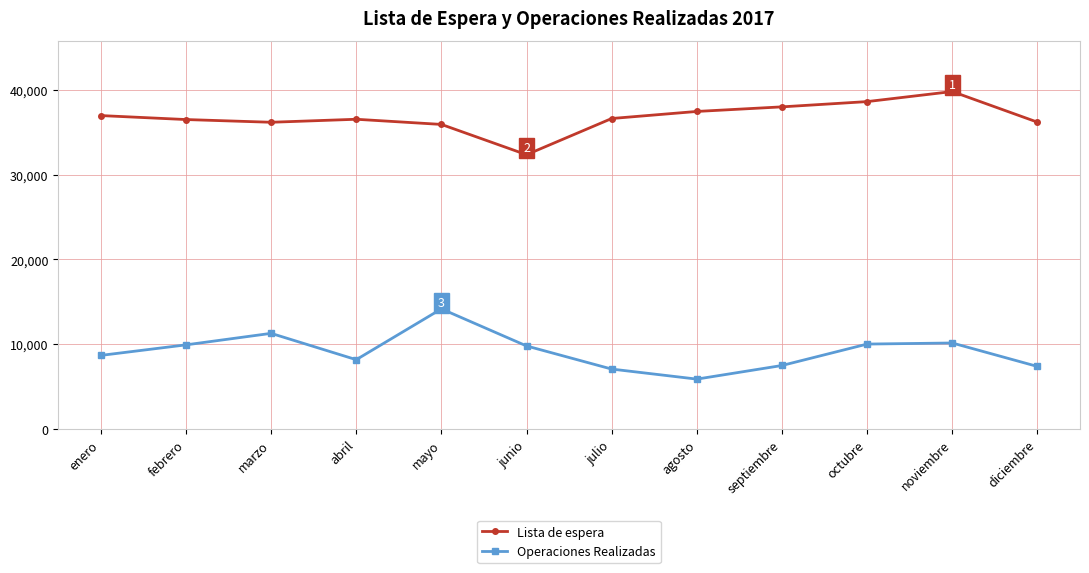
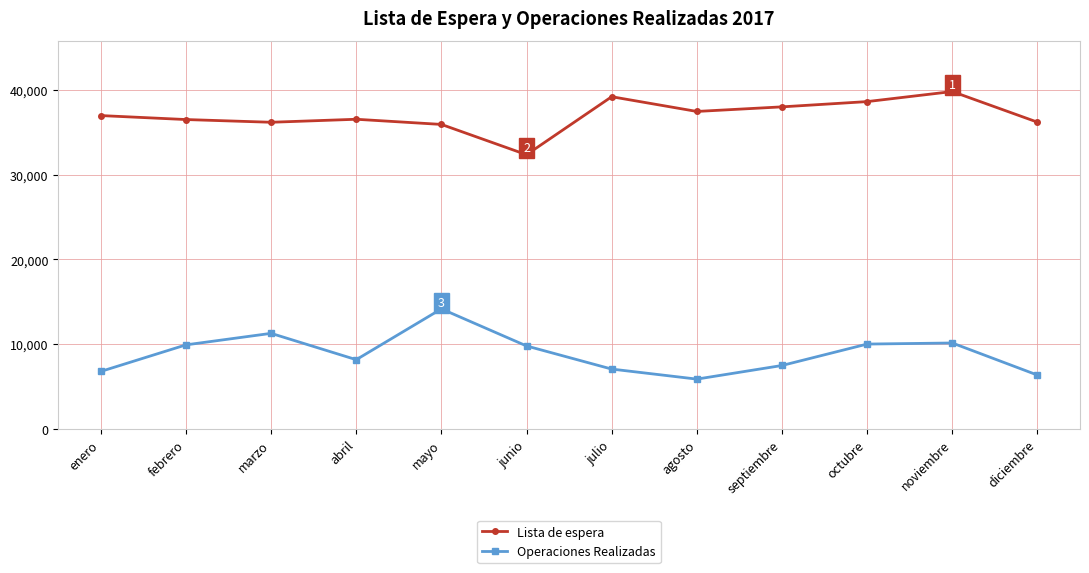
Operaciones Realizadas, enero: 9,000 -> 7,000
Lista de espera, julio: 37,000 -> 39,000
Operaciones Realizadas, diciembre: 7,000 -> 6,000
